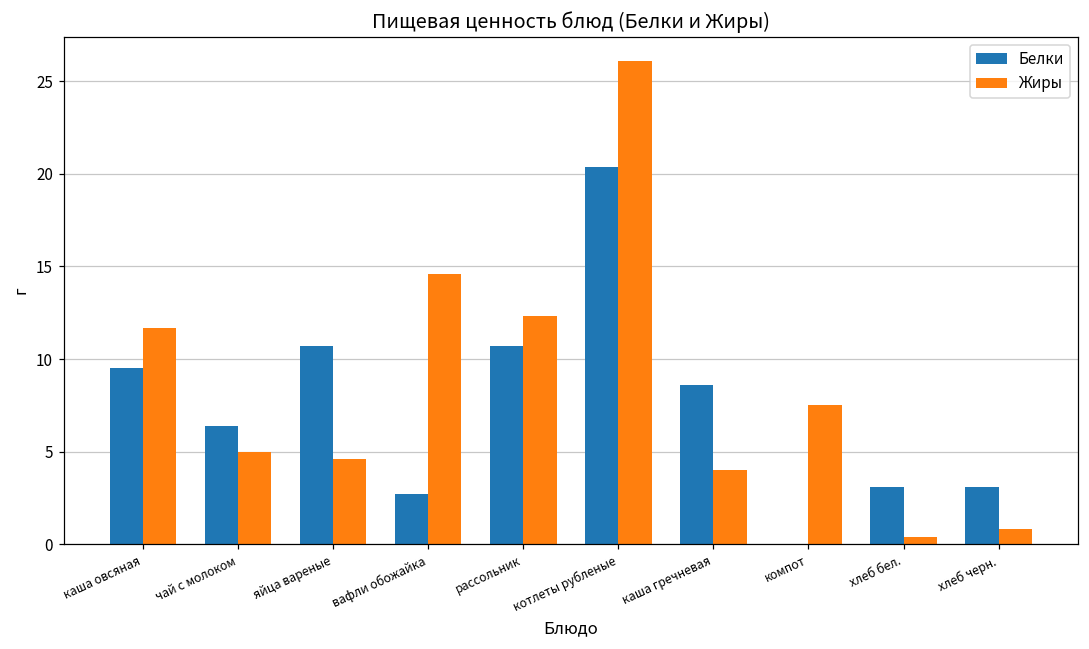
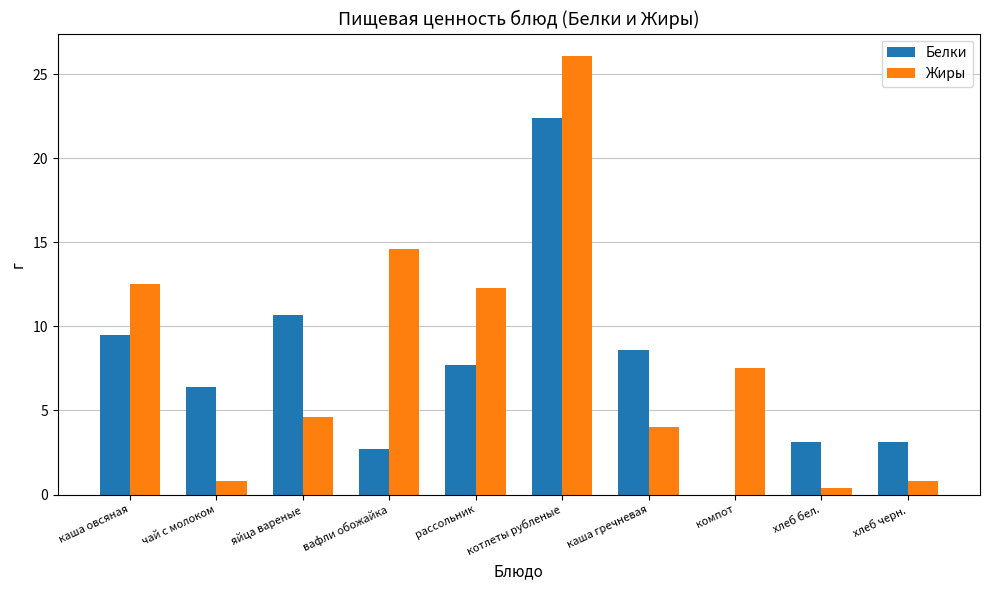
Жиры, каша овсяная: 11.7 -> 12.5
Жиры, чай с молоком: 5.0 -> 0.8
Белки, рассольник: 10.7 -> 7.7
Белки, котлеты рубленые: 20.4 -> 22.4
